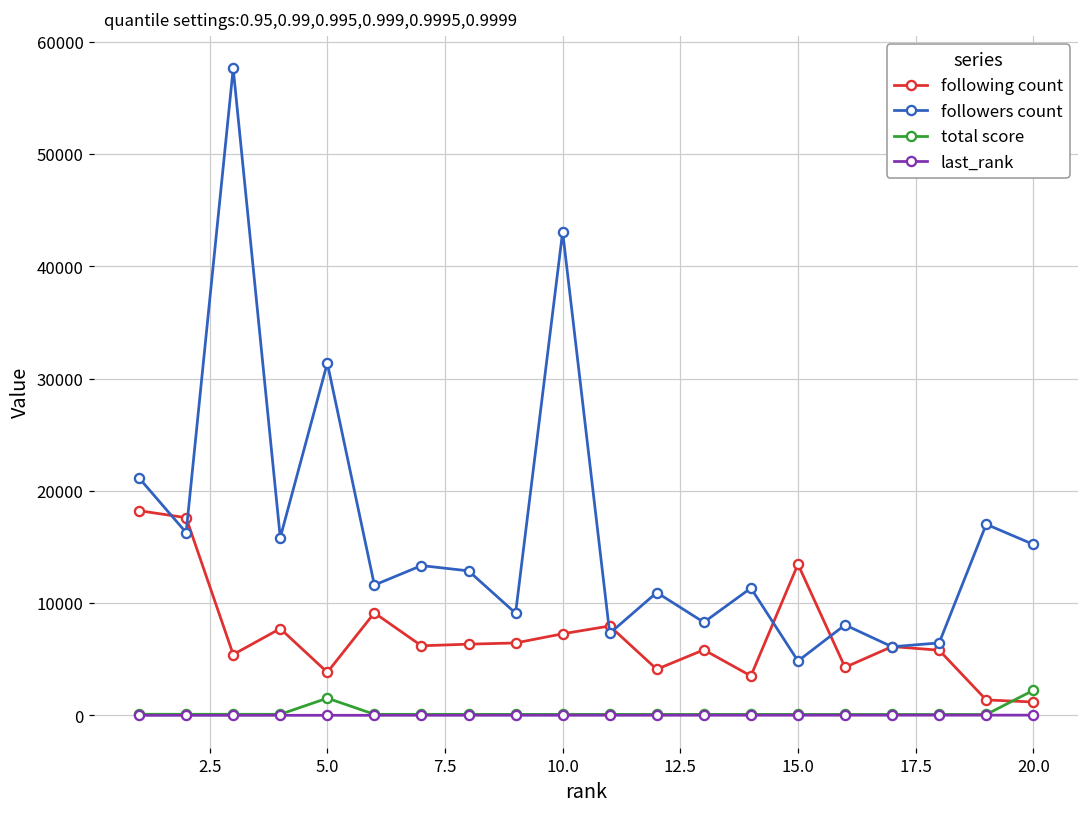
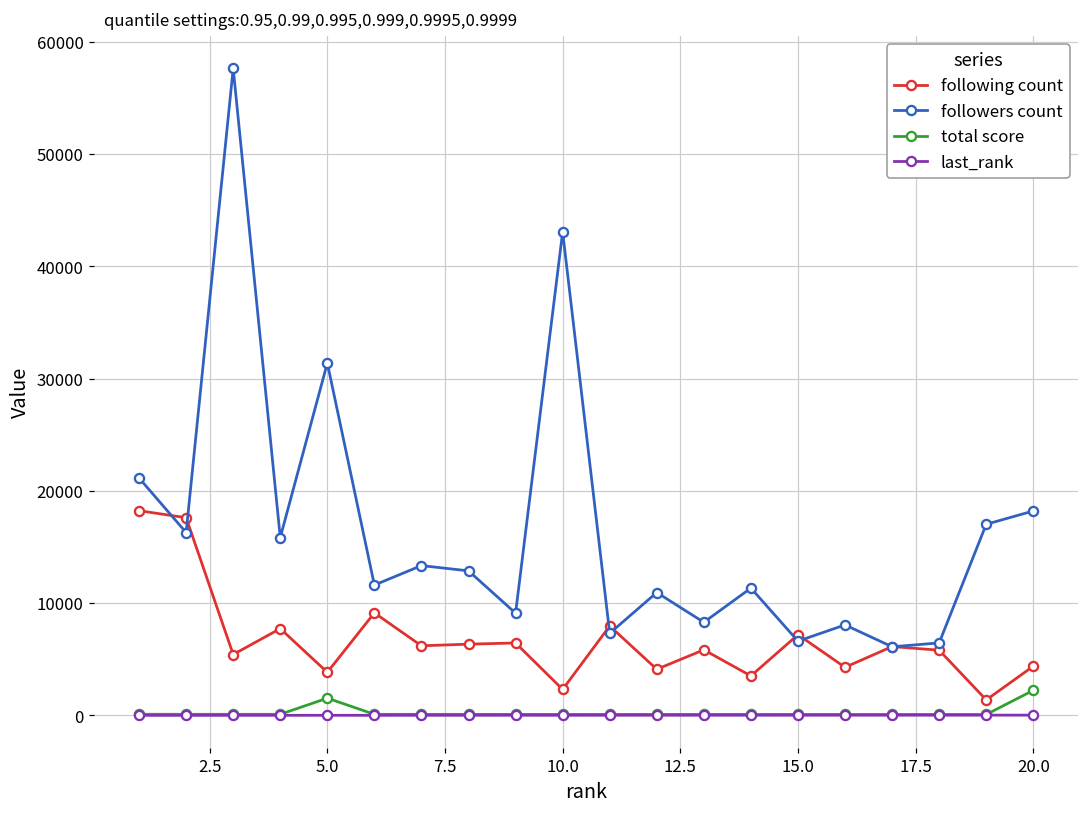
following count, 10.0: 7300 -> 2300
following count, 15.0: 13500 -> 7200
followers count, 15.0: 4800 -> 6600
following count, 20.0: 1200 -> 4400
followers count, 20.0: 15200 -> 18200
